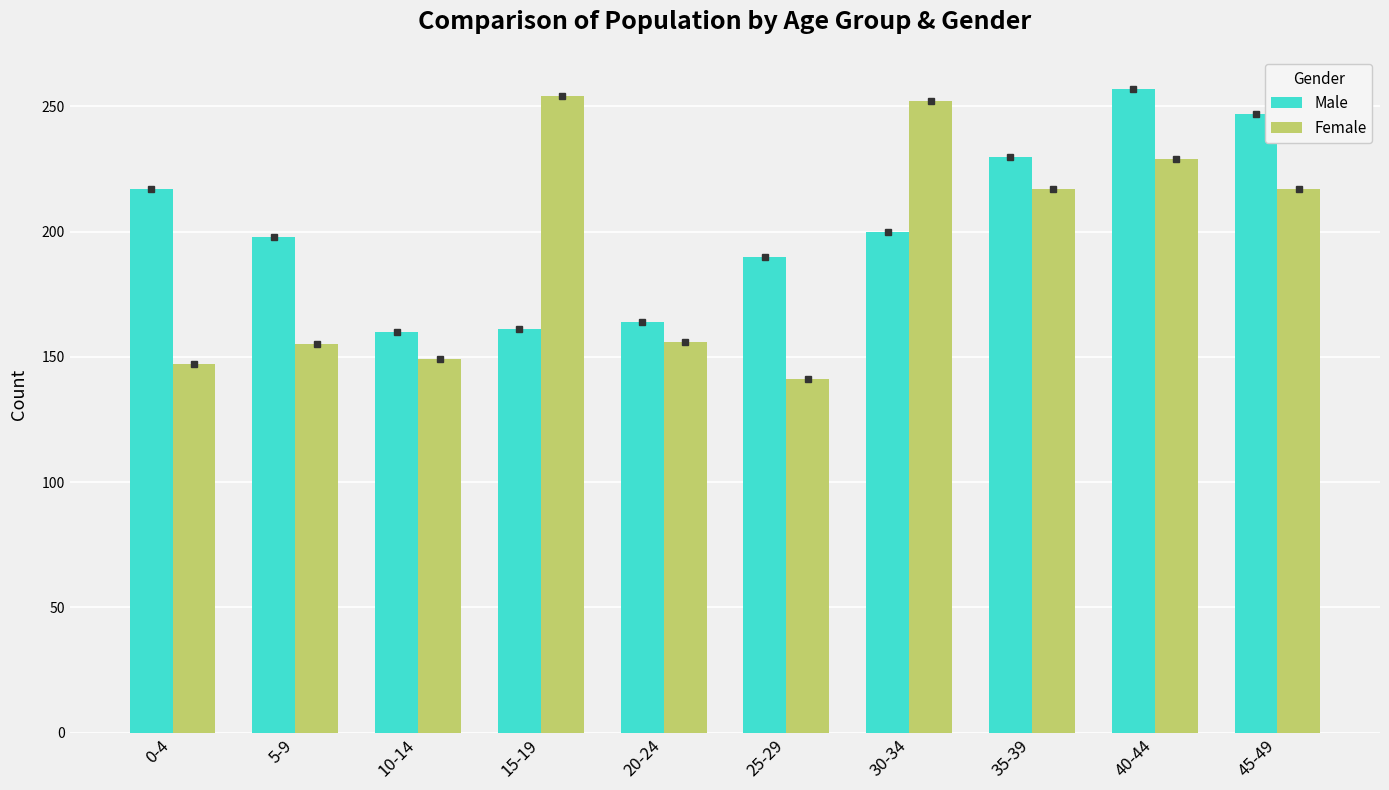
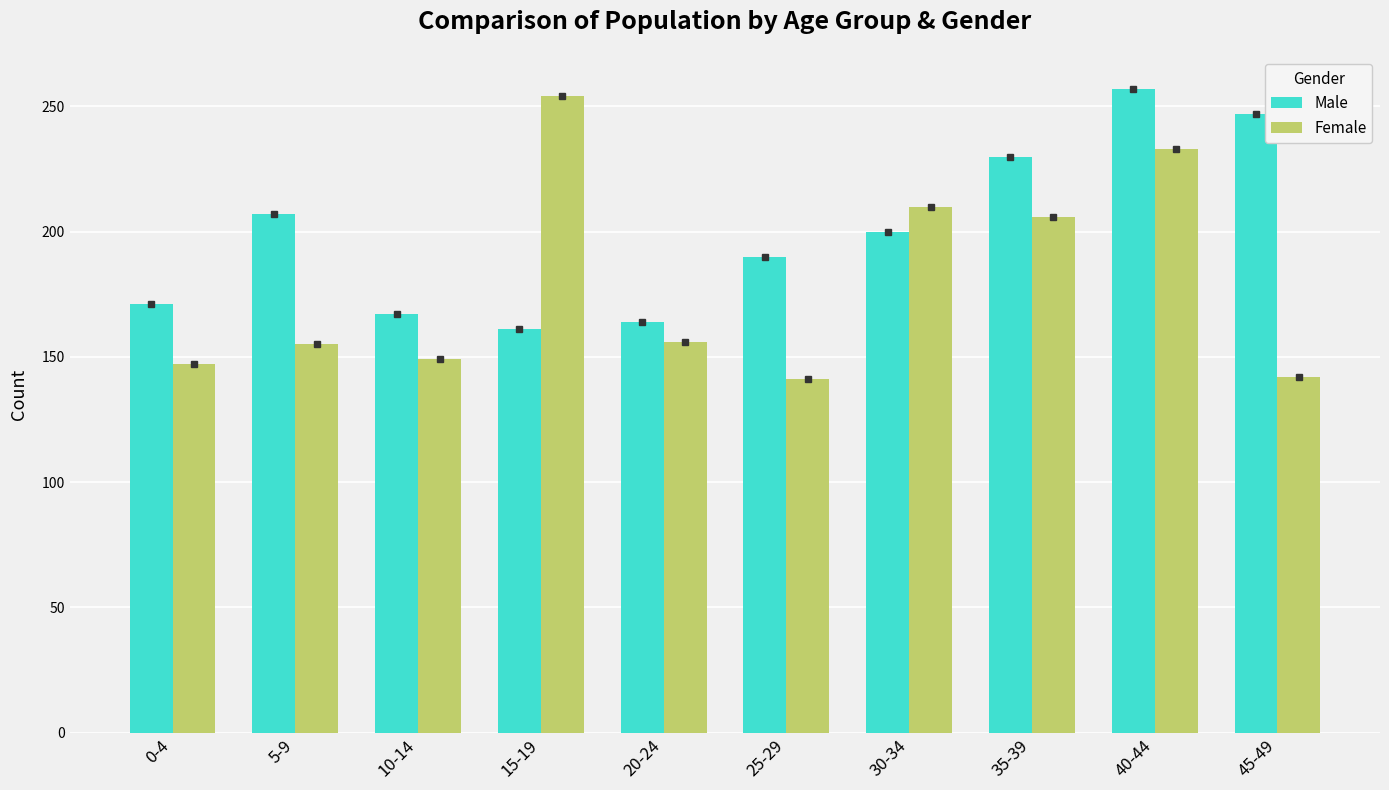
Male, 0-4: 217 -> 171
Male, 5-9: 198 -> 207
Male, 10-14: 160 -> 167
Female, 30-34: 252 -> 210
Female, 35-39: 217 -> 206
Female, 40-44: 229 -> 233
Female, 45-49: 217 -> 142
